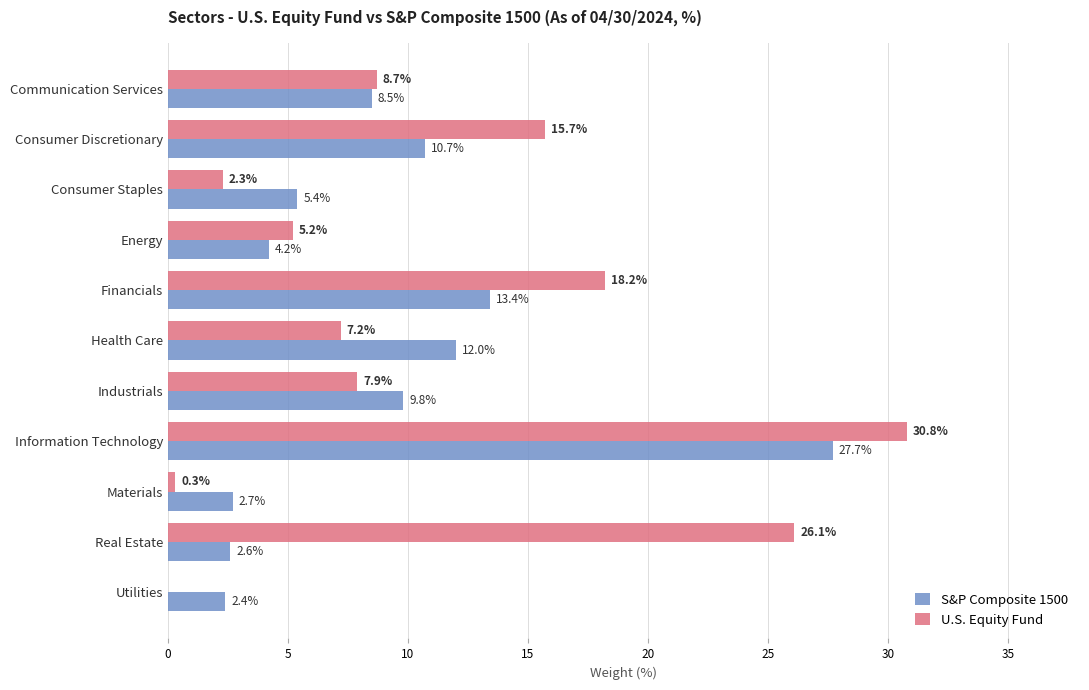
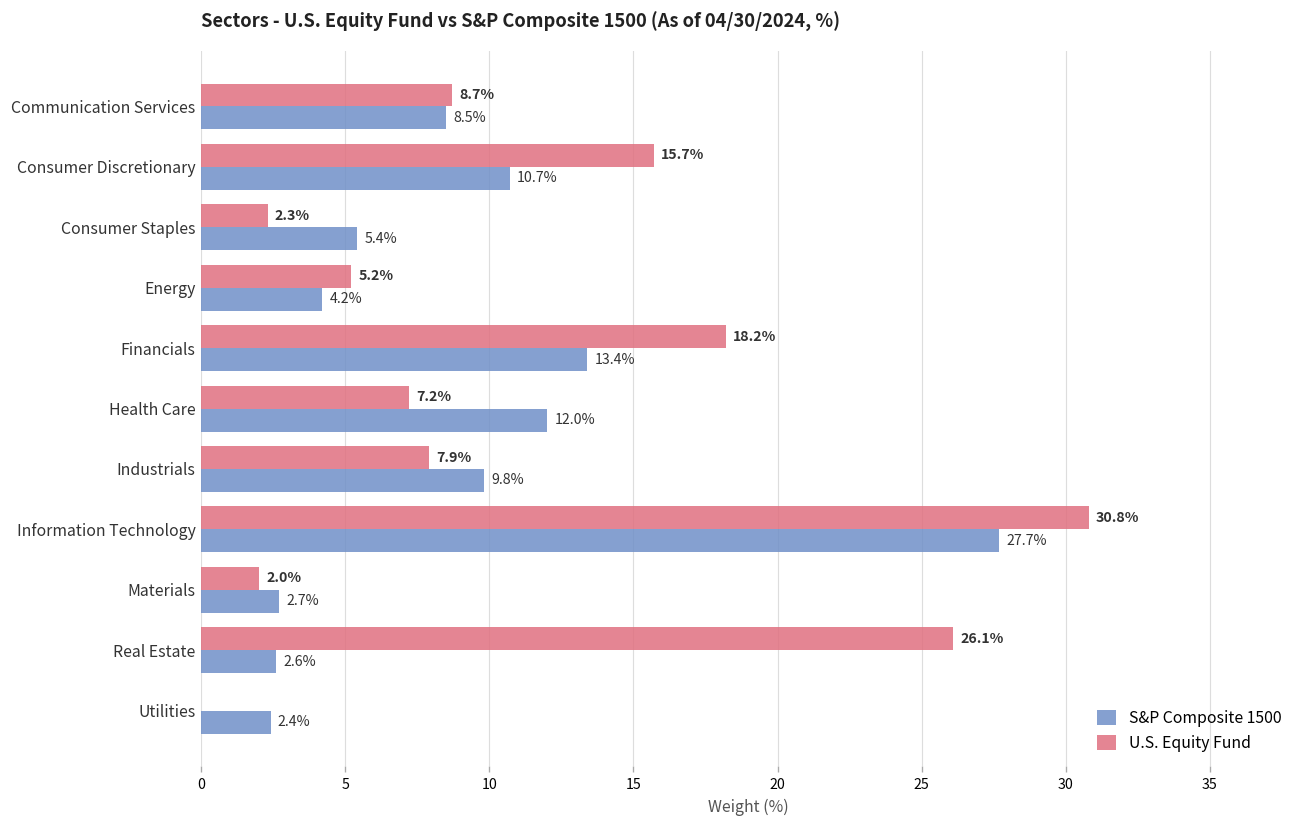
U.S. Equity Fund, Materials: 0.3% -> 2.0%
